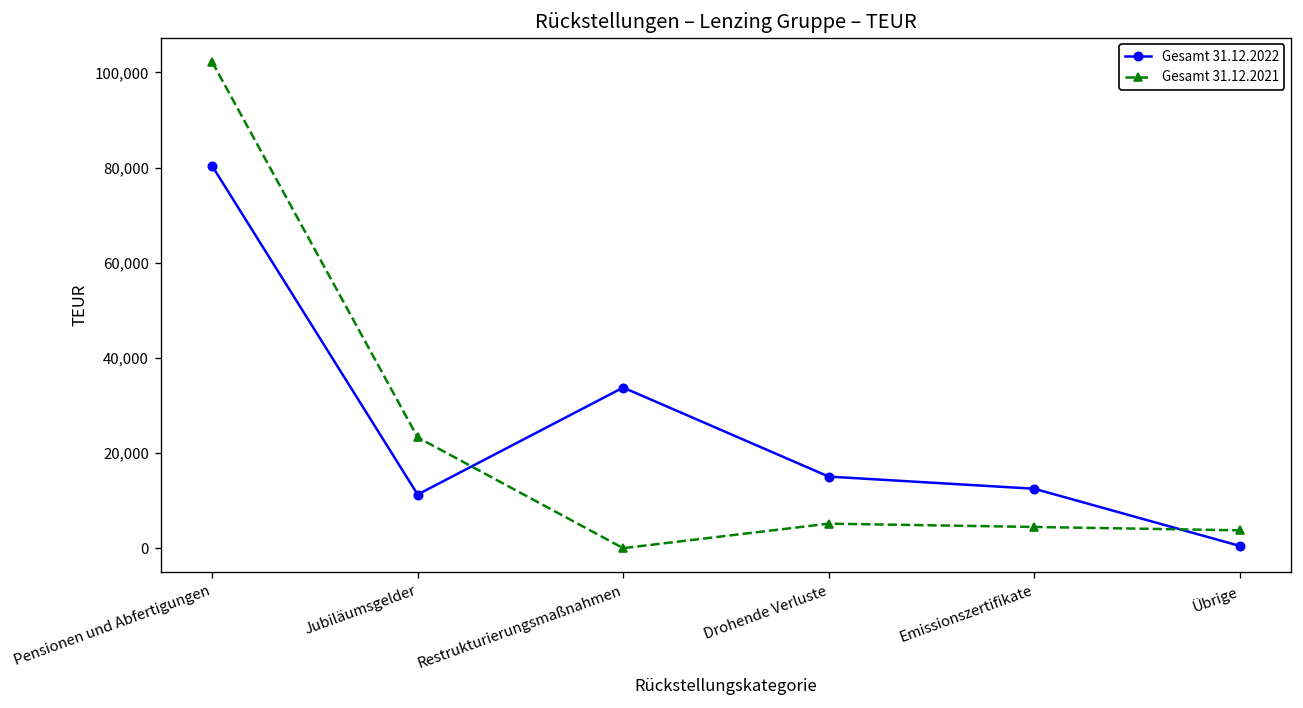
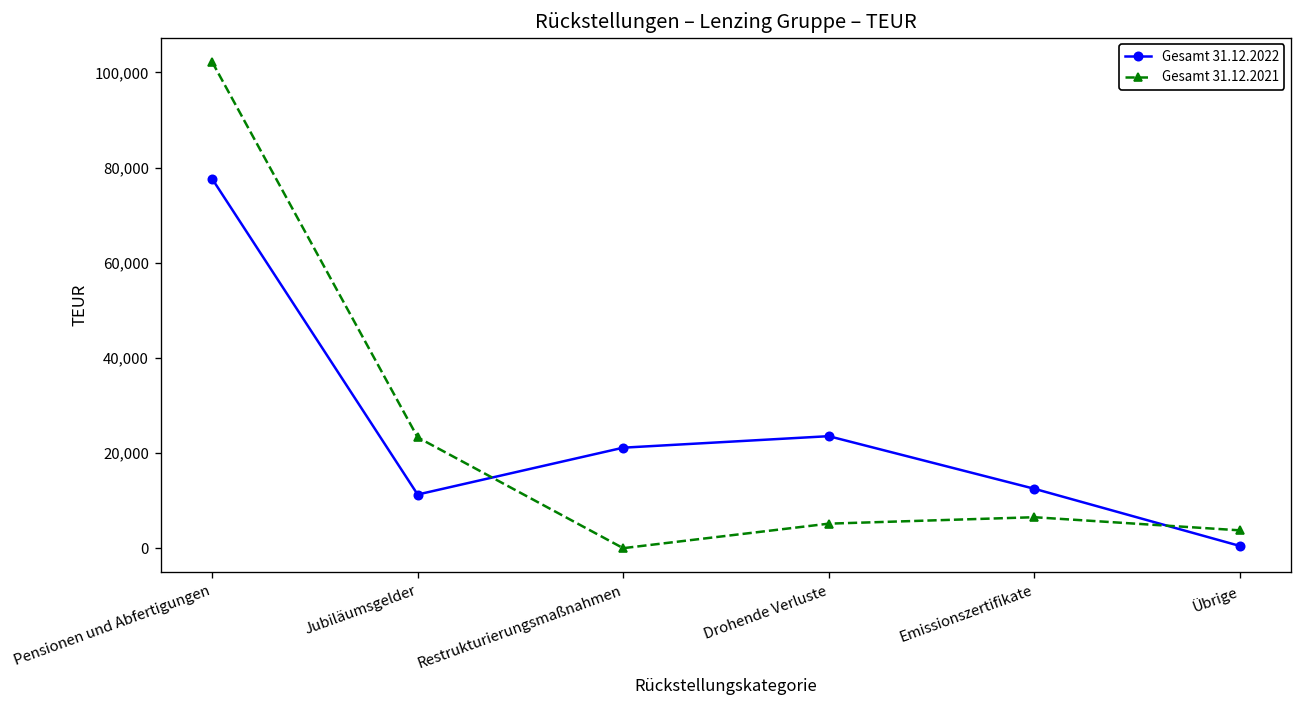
Gesamt 31.12.2022, Pensionen und Abfertigungen: 80,000 -> 78,000
Gesamt 31.12.2022, Restrukturierungsmaßnahmen: 34,000 -> 21,000
Gesamt 31.12.2022, Drohende Verluste: 15,000 -> 24,000
Gesamt 31.12.2021, Emissionszertifikate: 4,000 -> 7,000
